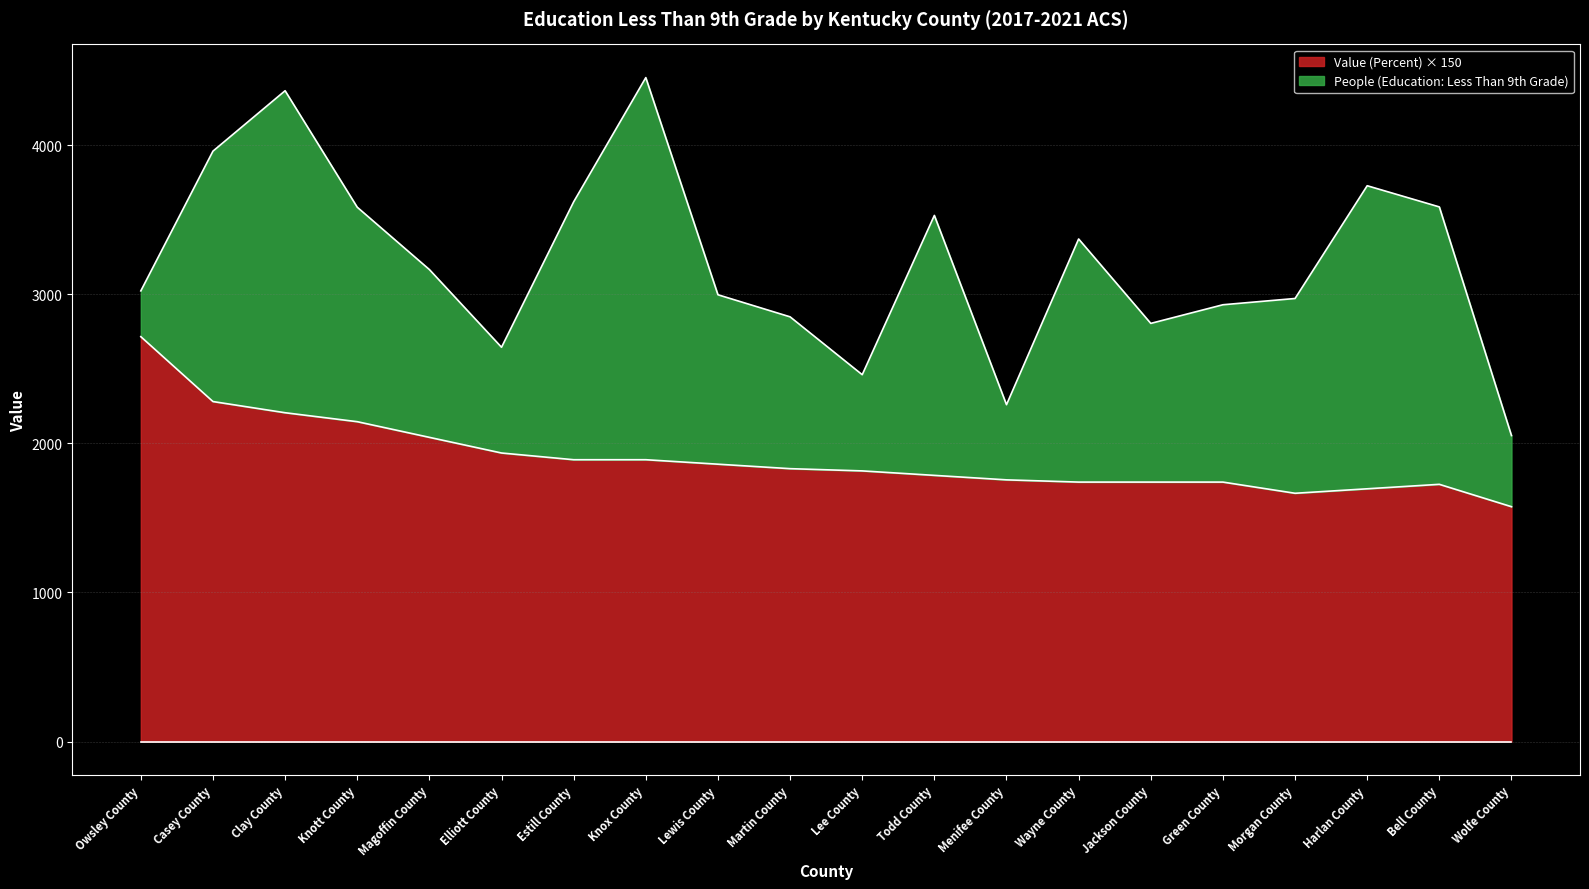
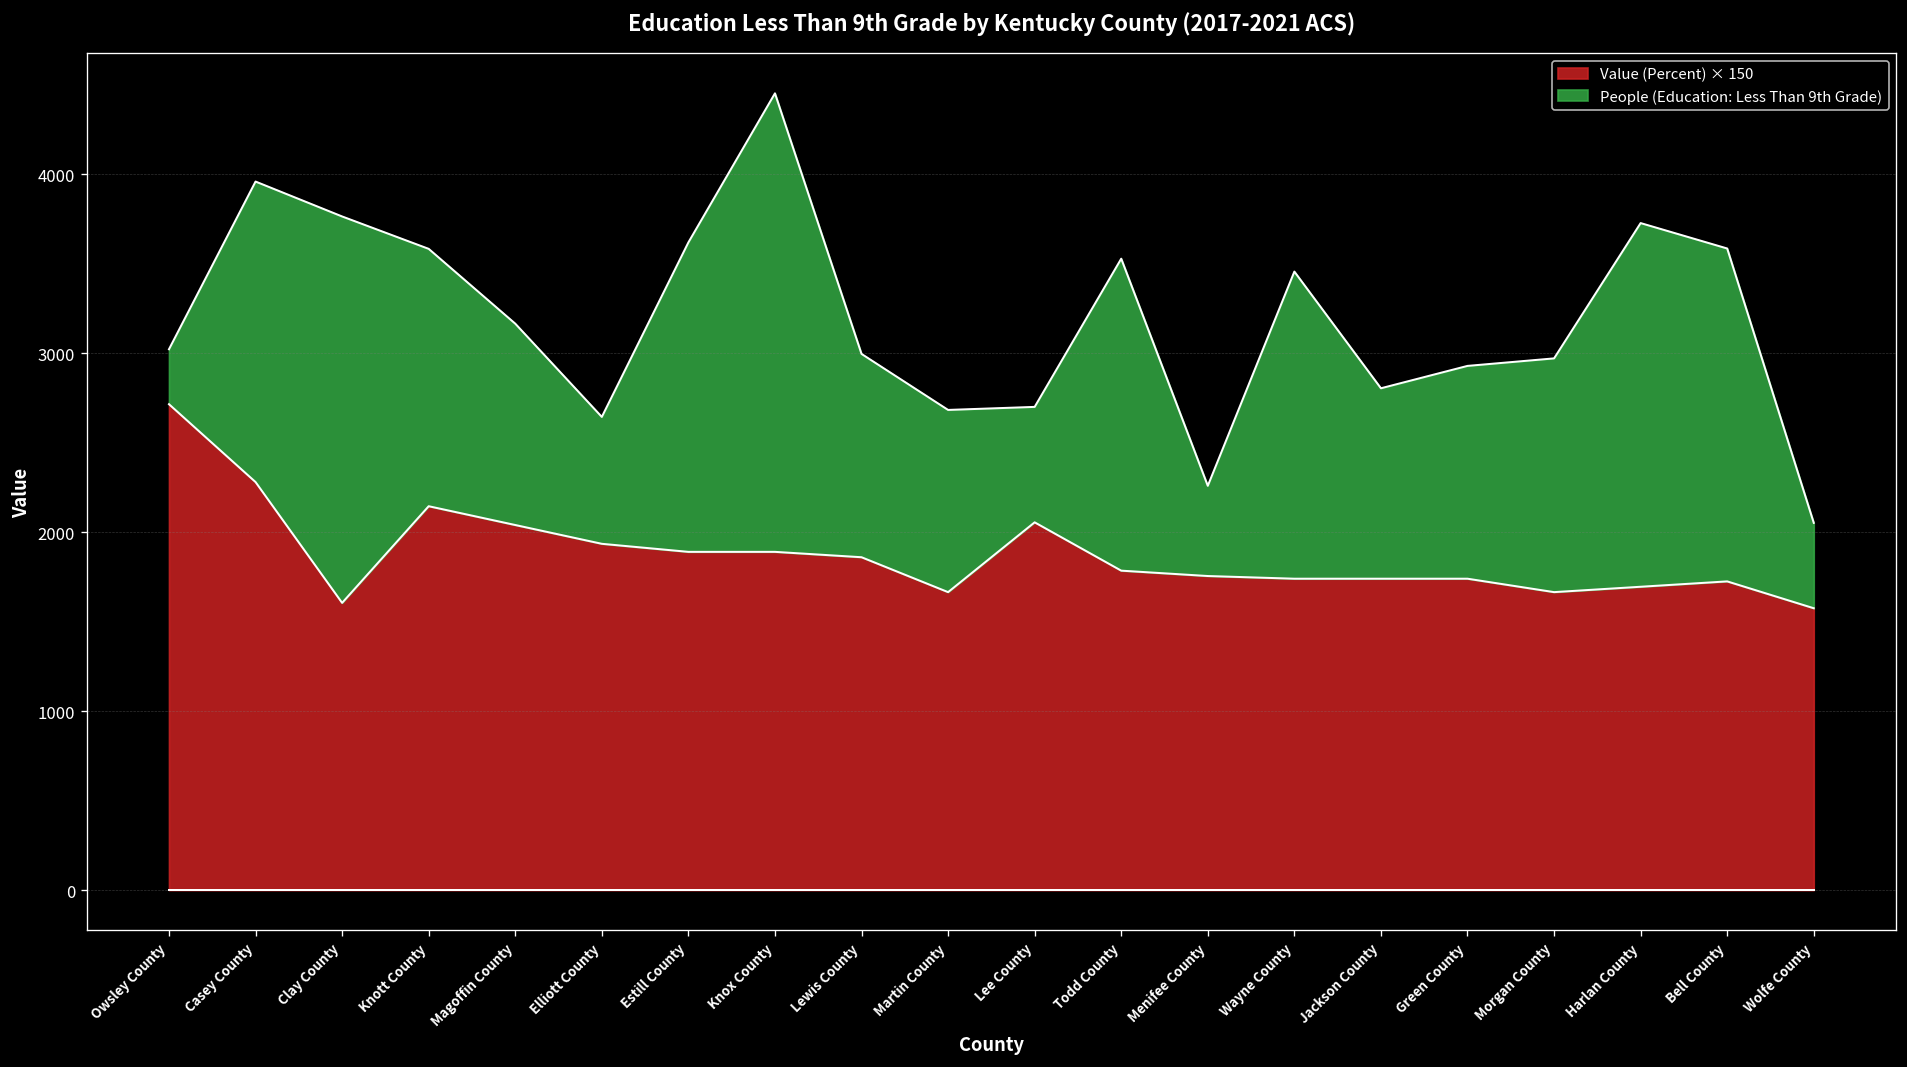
Value (Percent) × 150, Clay County: 2210 -> 1610
Value (Percent) × 150, Martin County: 1830 -> 1670
Value (Percent) × 150, Lee County: 1820 -> 2060
People (Education: Less Than 9th Grade), Wayne County: 1630 -> 1720
